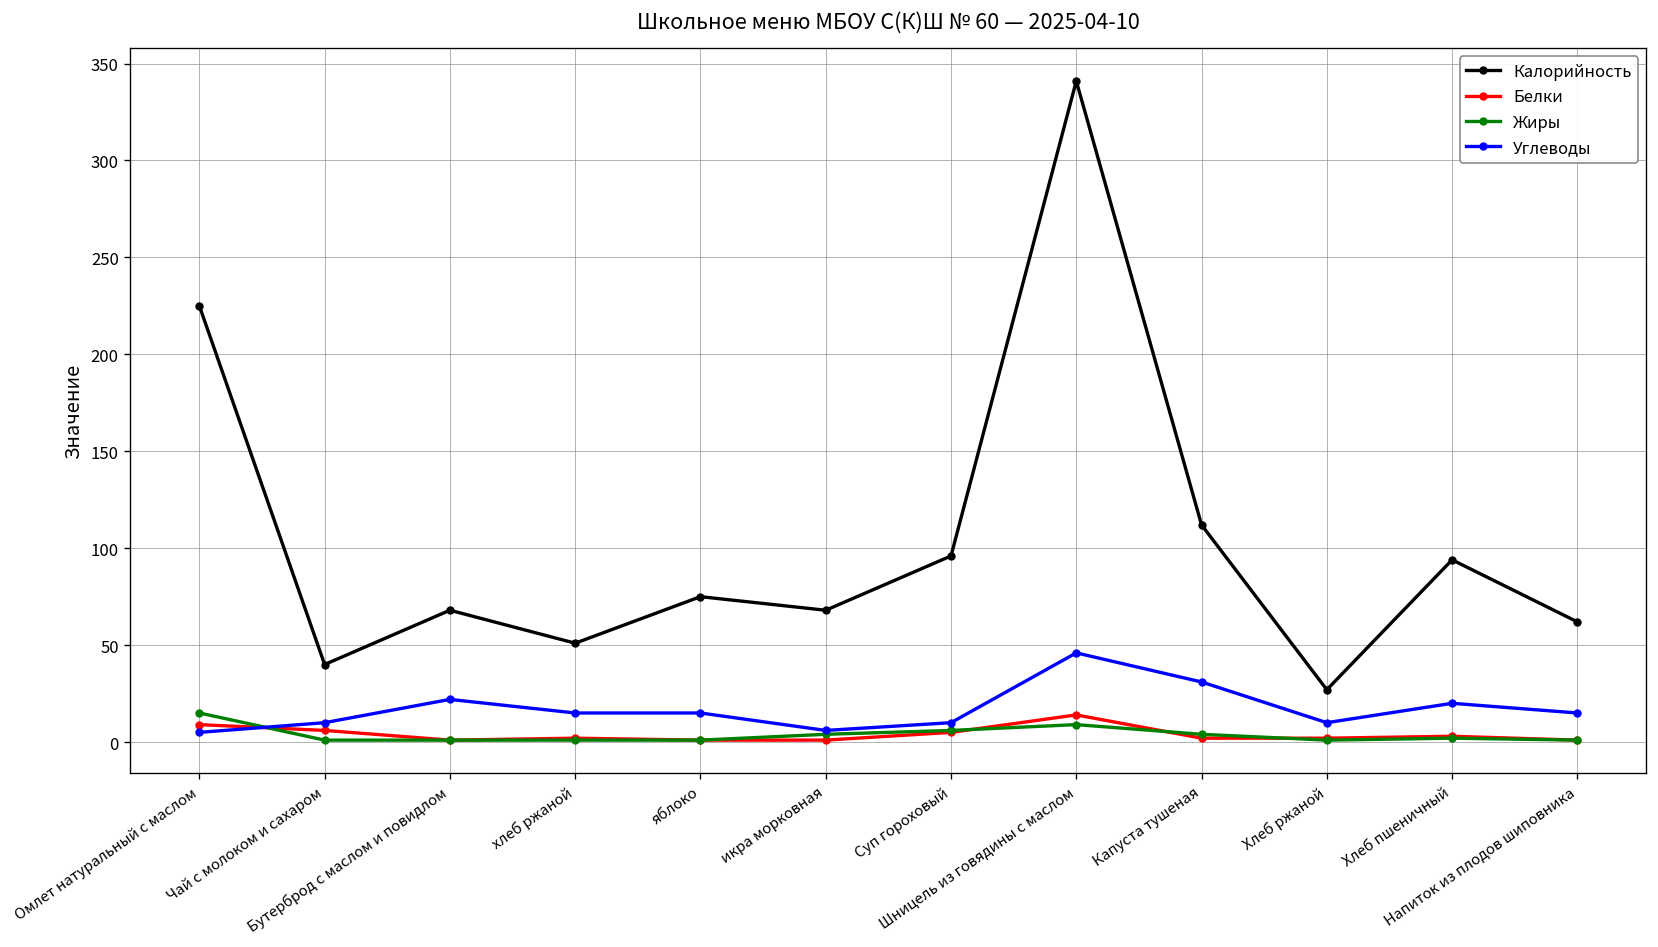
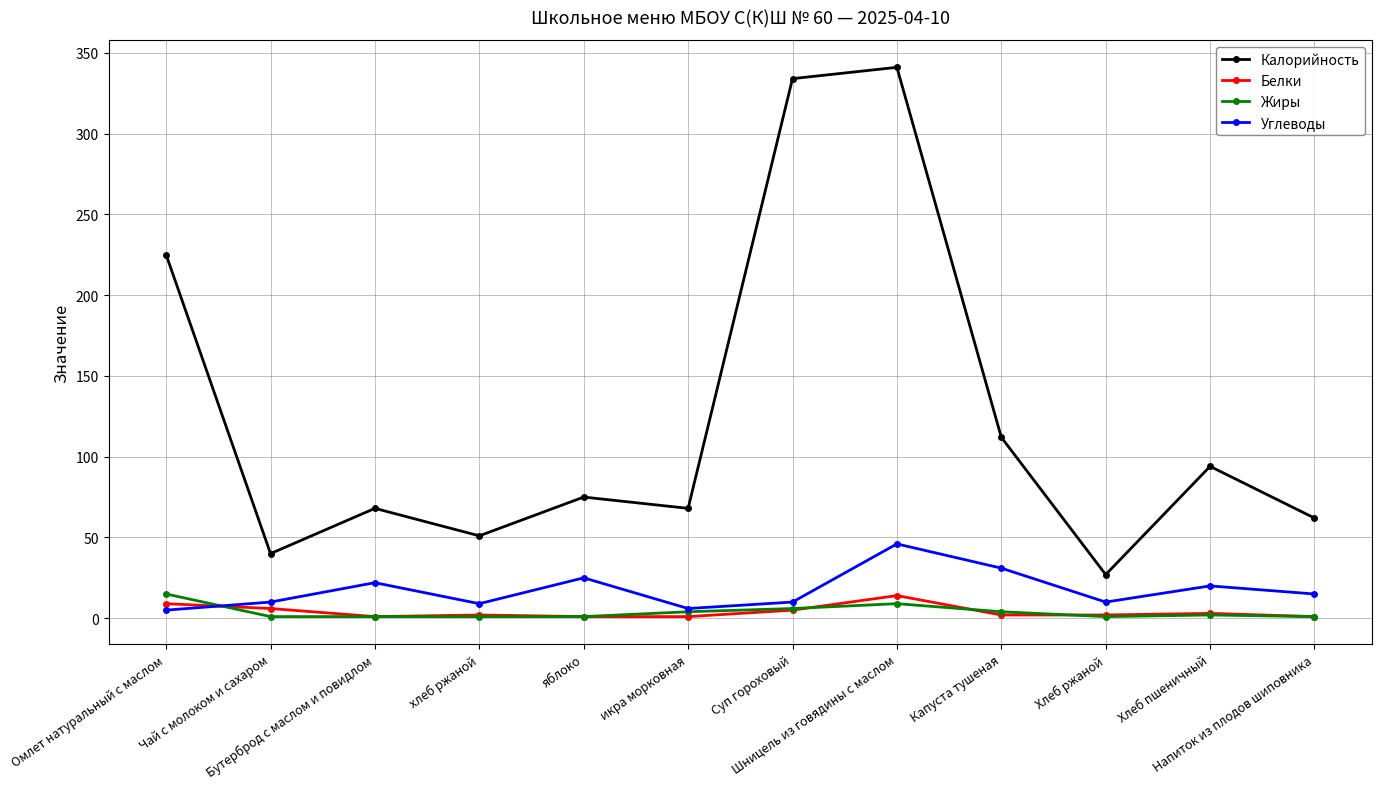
Углеводы, хлеб ржаной: 15 -> 9
Углеводы, яблоко: 15 -> 25
Калорийность, Суп гороховый: 96 -> 334
